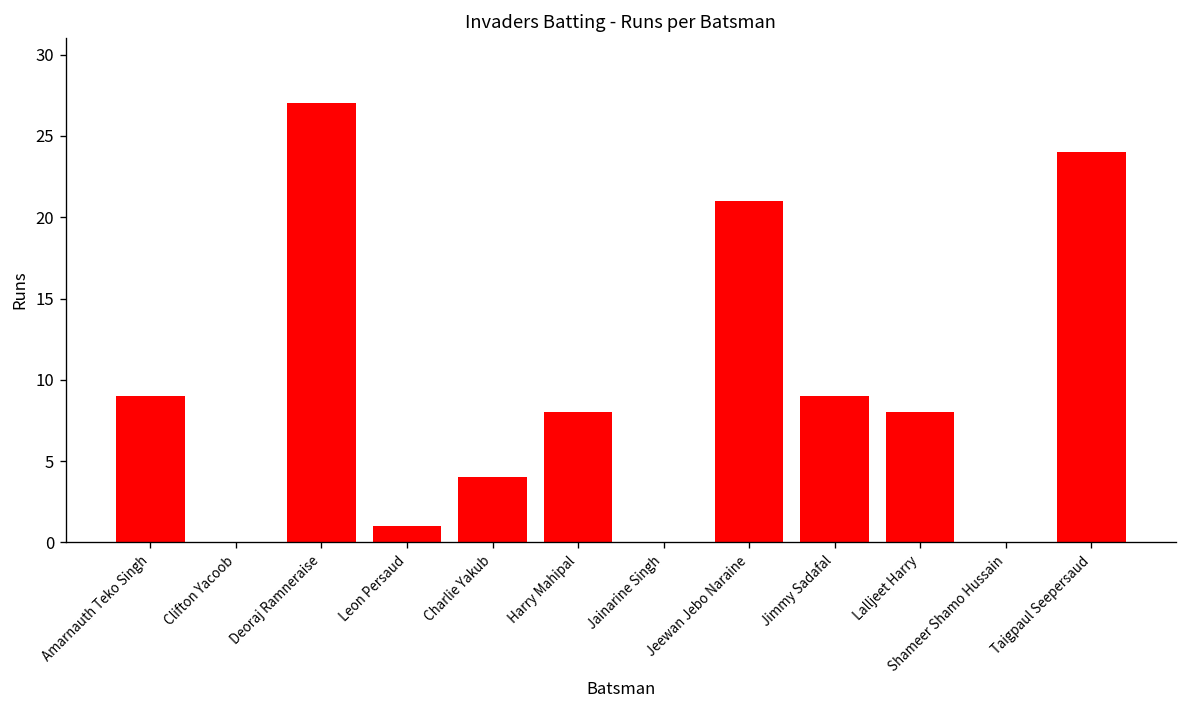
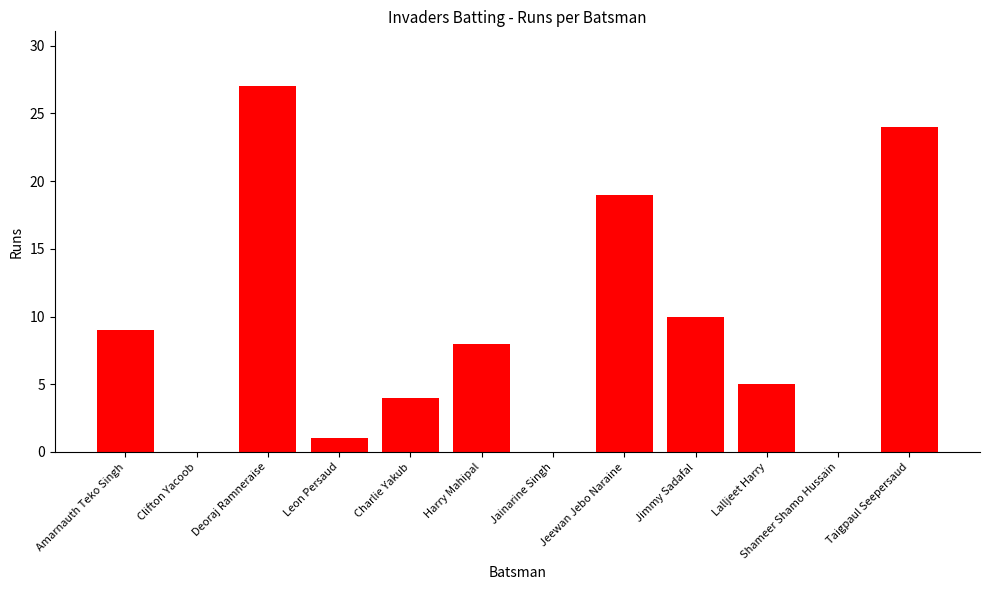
Jeewan Jebo Naraine: 21 -> 19
Jimmy Sadafal: 9 -> 10
Lalljeet Harry: 8 -> 5
